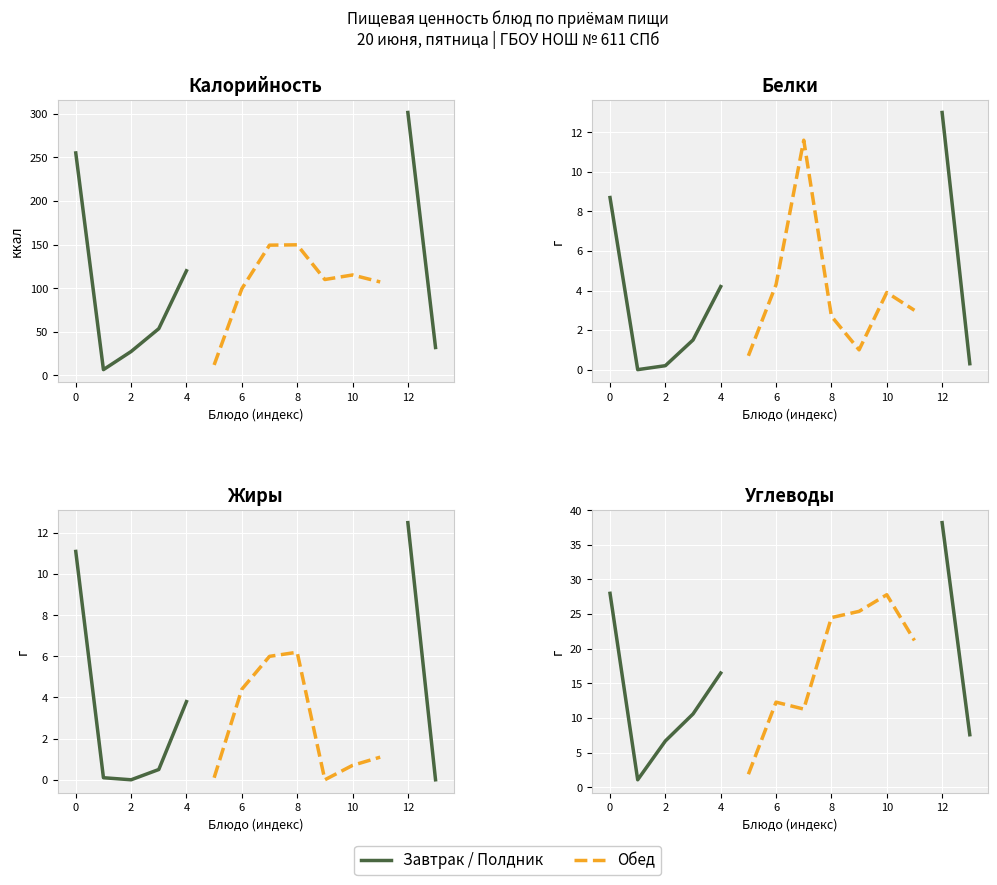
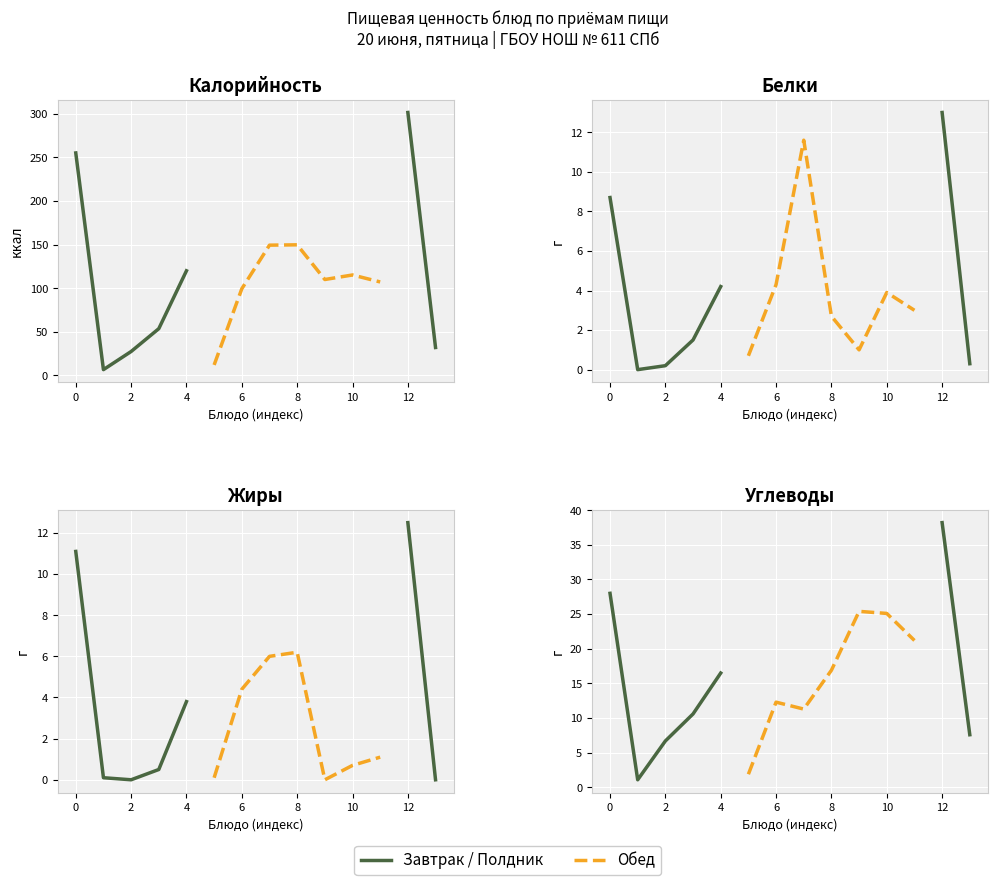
Углеводы, Обед, 8: 25 -> 17
Углеводы, Обед, 10: 28 -> 25
